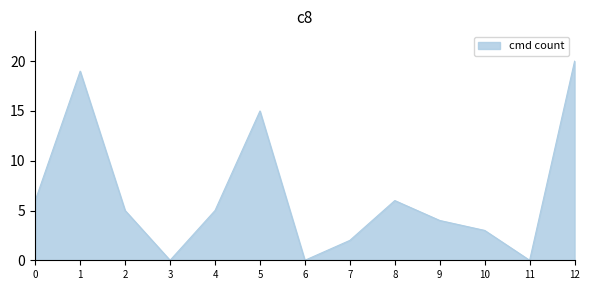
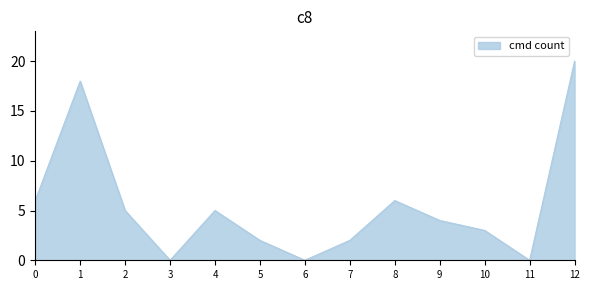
1: 19 -> 18
5: 15 -> 2
